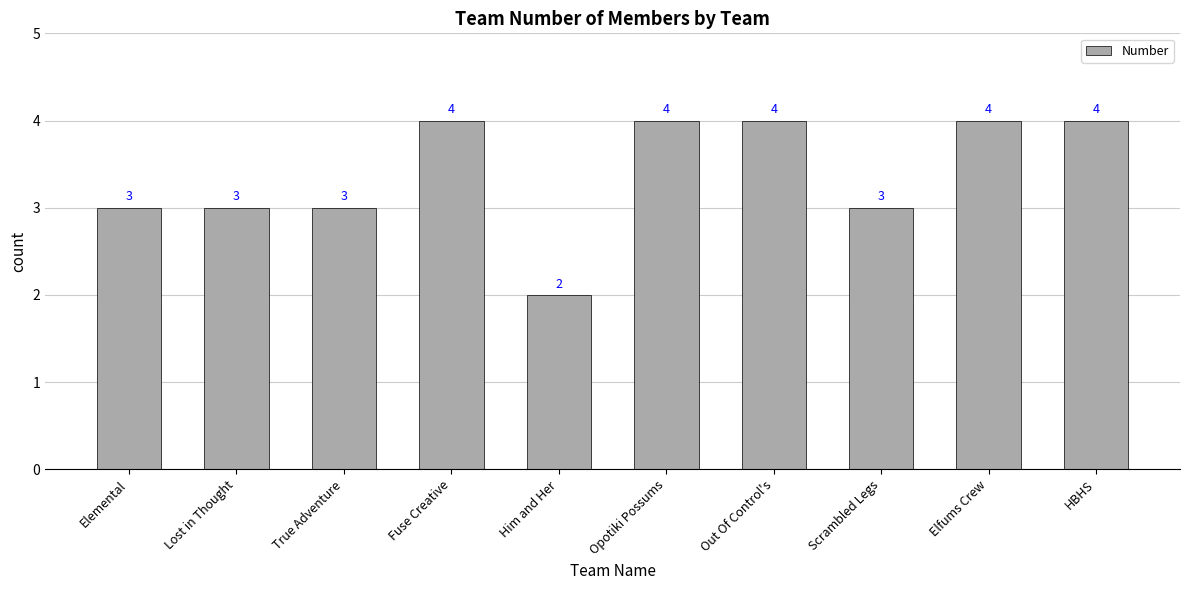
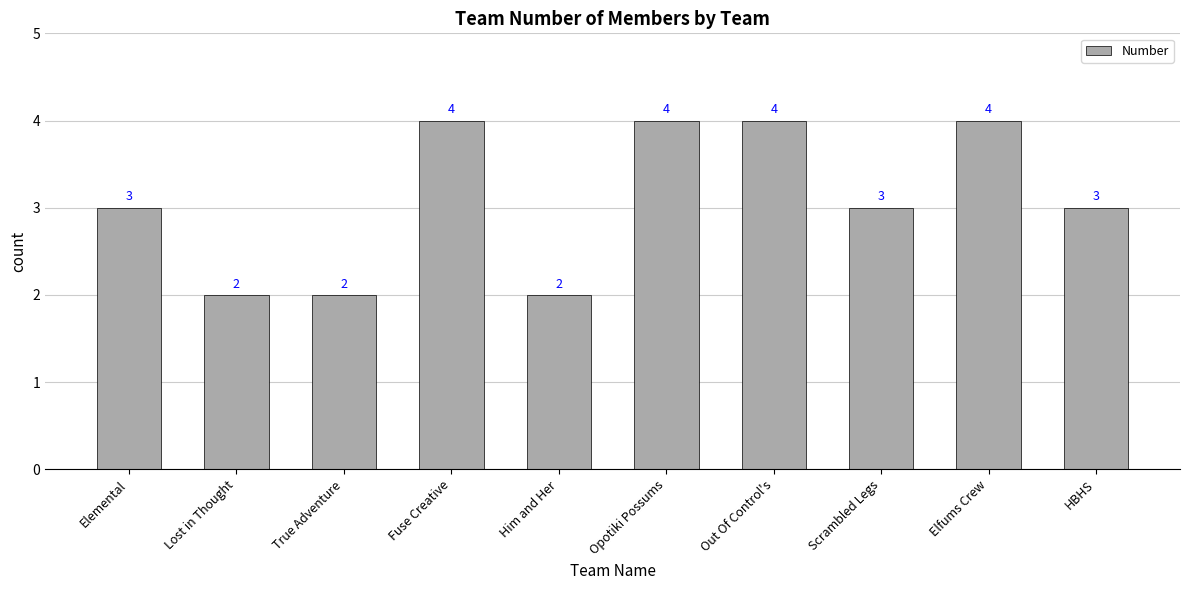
Lost in Thought: 3 -> 2
True Adventure: 3 -> 2
HBHS: 4 -> 3
